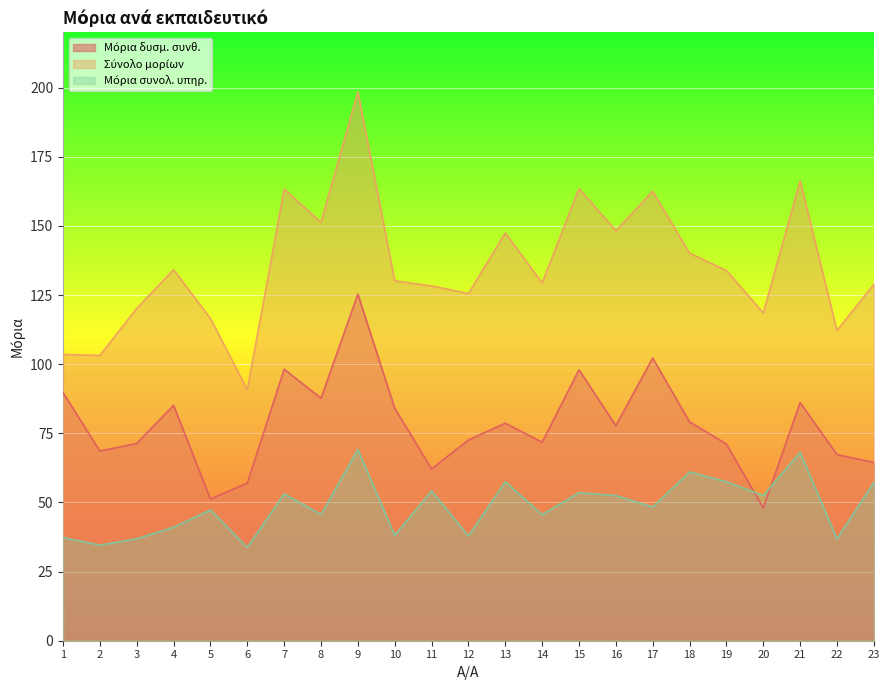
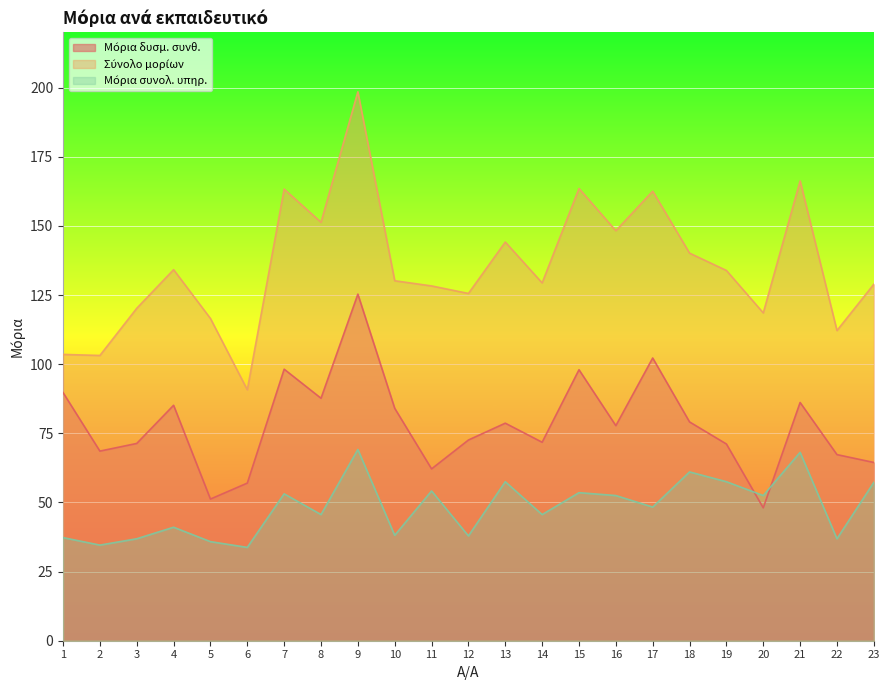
Μόρια συνολ. υπηρ., 5: 47 -> 36
Σύνολο μορίων, 13: 147 -> 144
